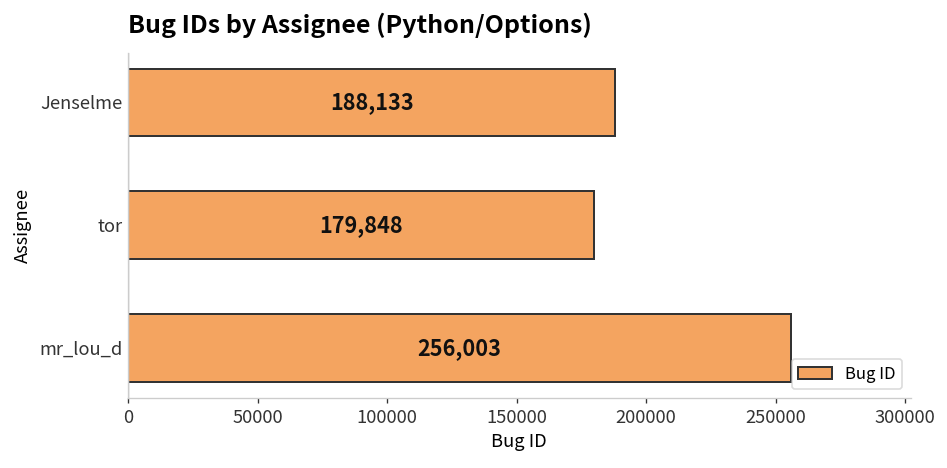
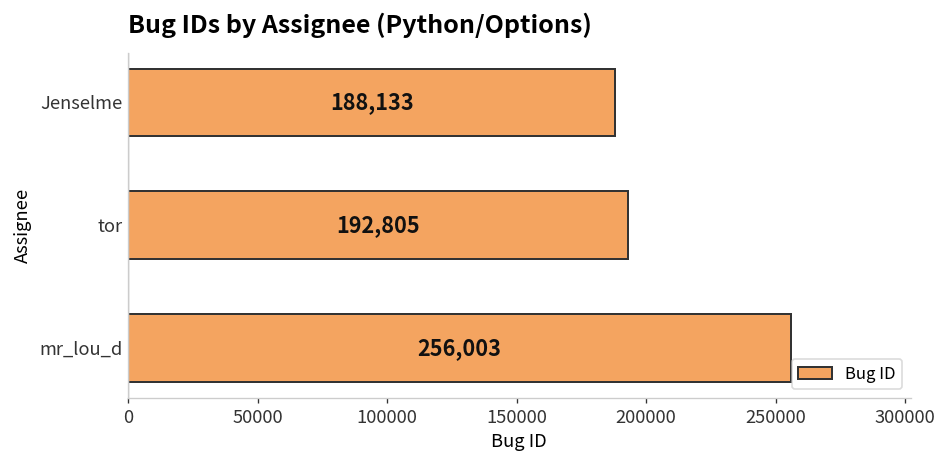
tor: 179,848 -> 192,805
